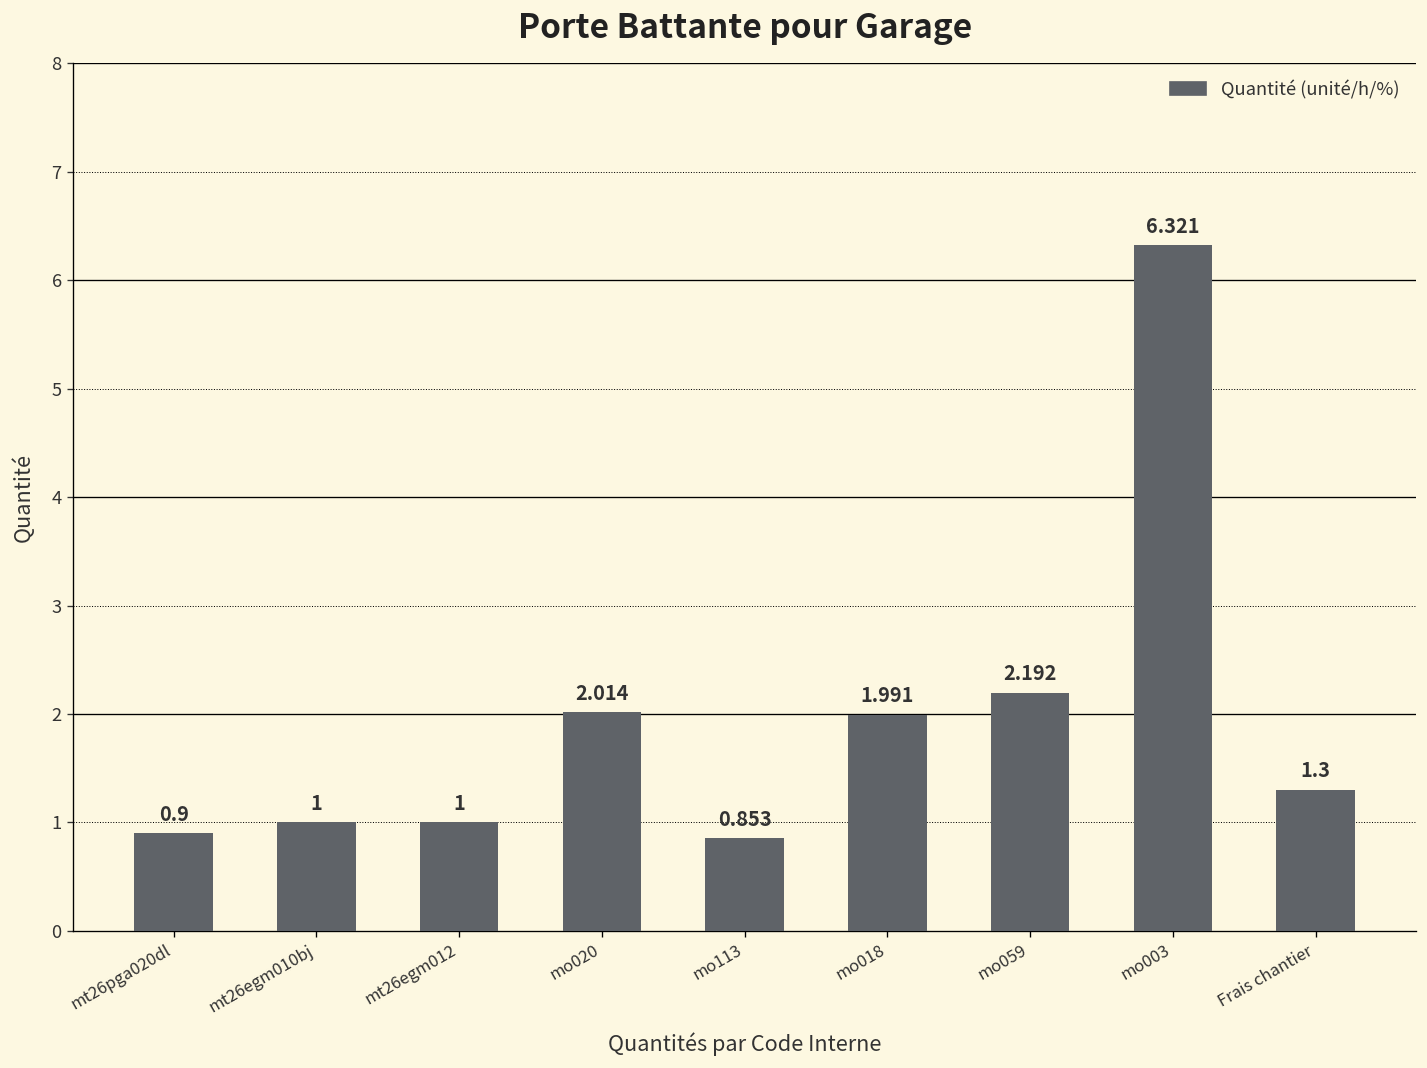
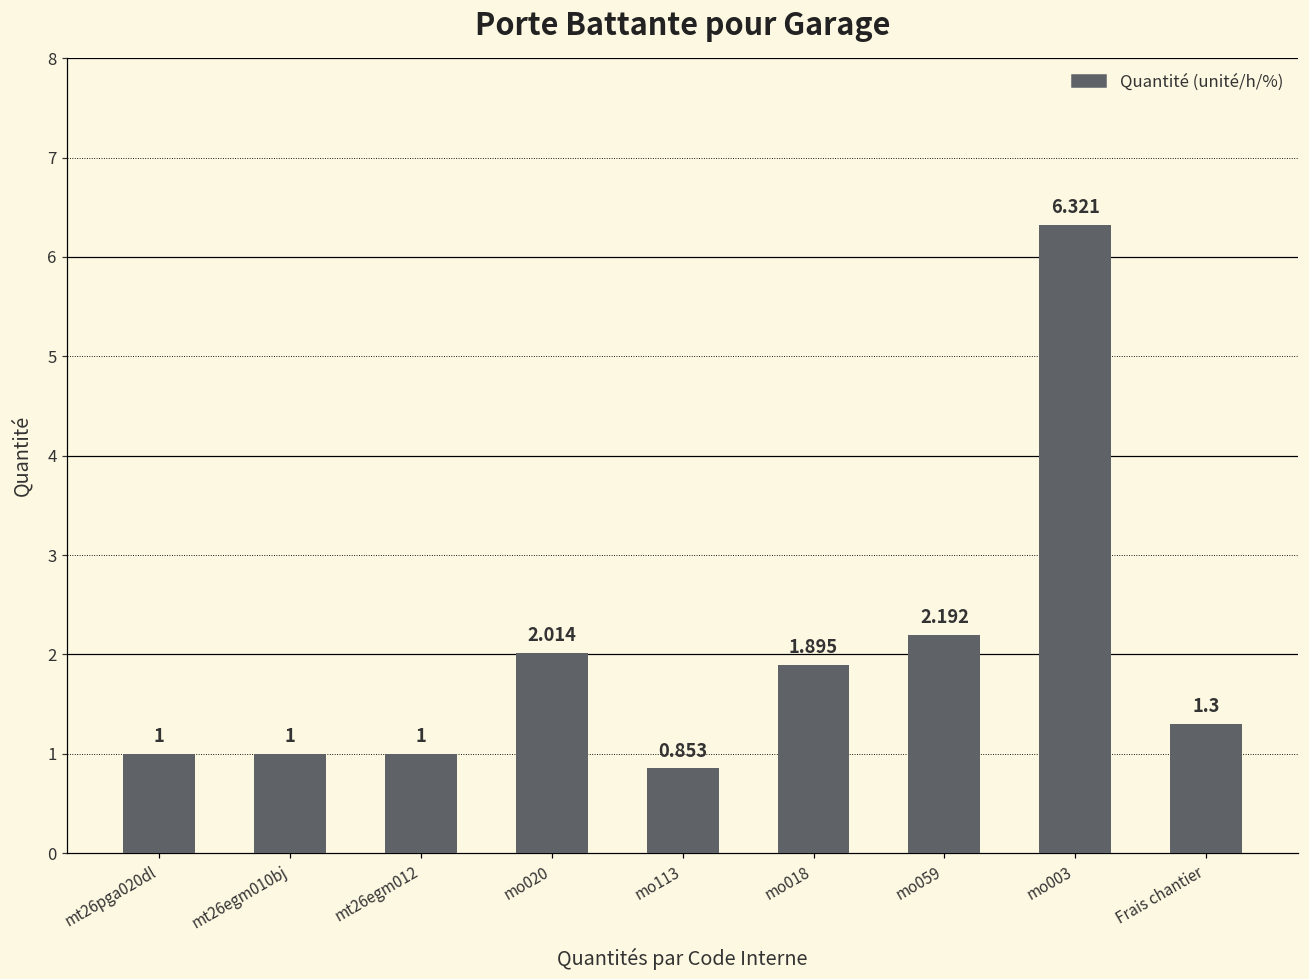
mt26pga020dl: 0.9 -> 1
mo018: 1.991 -> 1.895
